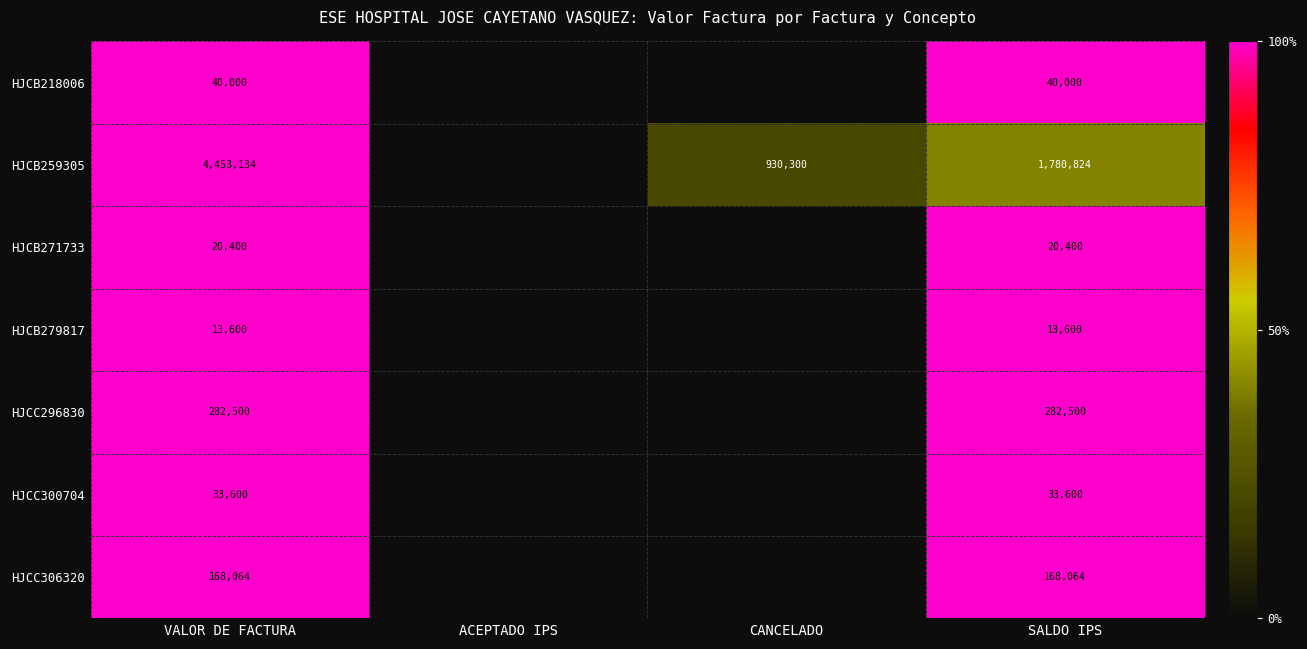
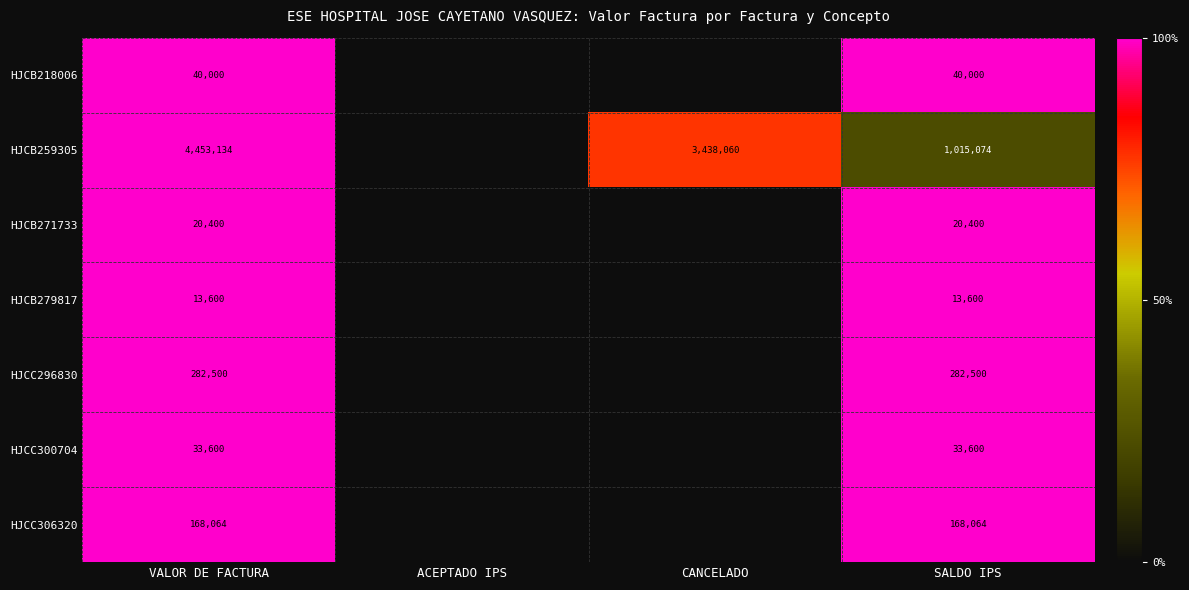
HJCB259305, CANCELADO: 930,300 -> 3,438,060
HJCB259305, SALDO IPS: 1,780,824 -> 1,015,074
